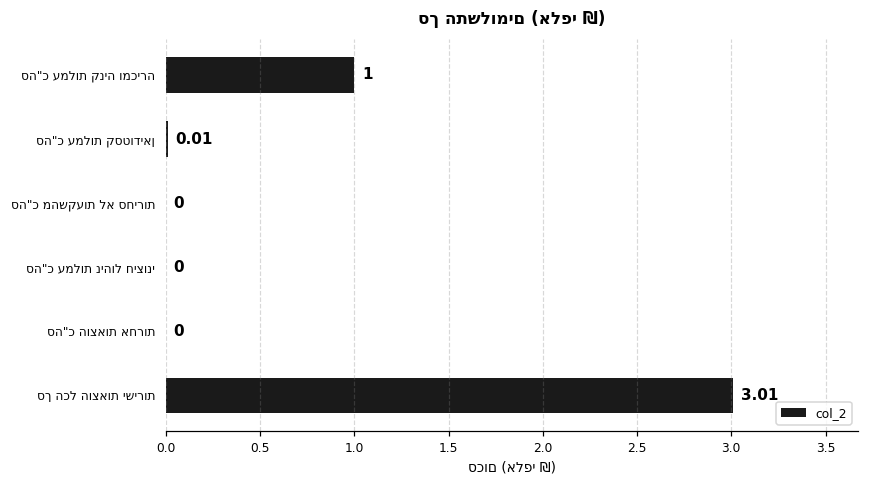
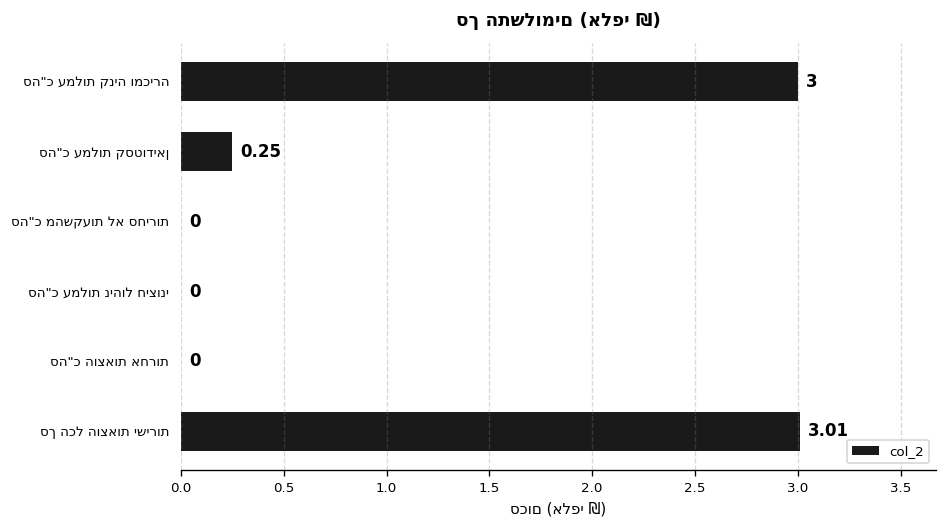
סה"כ עמלות קניה ומכירה: 1 -> 3
סה"כ עמלות קסטודיאן: 0.01 -> 0.25
